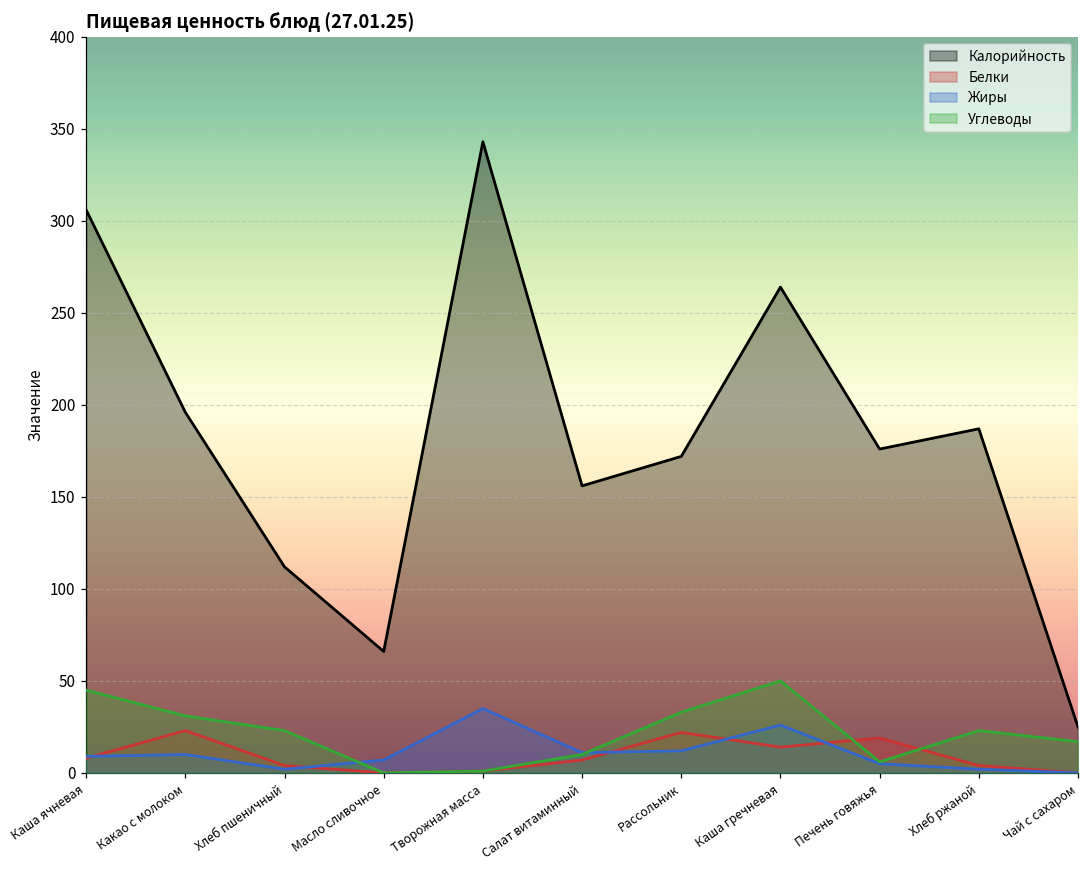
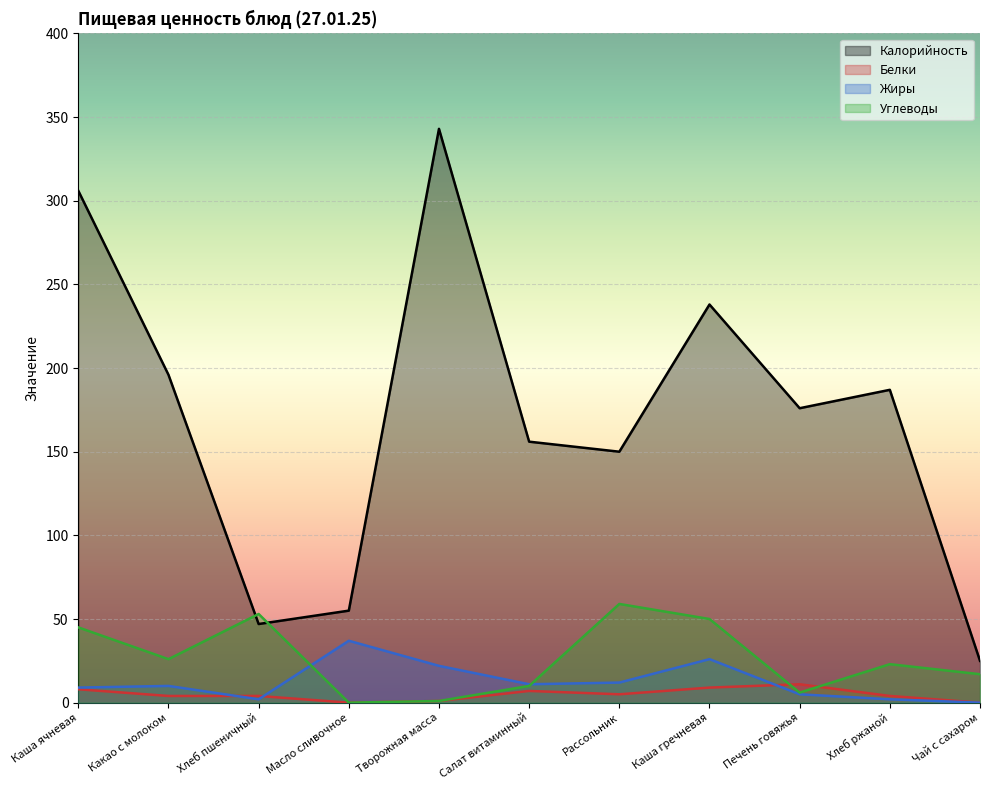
Белки, Какао с молоком: 23 -> 4
Углеводы, Какао с молоком: 31 -> 26
Калорийность, Хлеб пшеничный: 112 -> 47
Углеводы, Хлеб пшеничный: 23 -> 53
Калорийность, Масло сливочное: 66 -> 55
Жиры, Масло сливочное: 7 -> 37
Жиры, Творожная масса: 35 -> 22
Калорийность, Рассольник: 172 -> 150
Белки, Рассольник: 22 -> 5
Углеводы, Рассольник: 33 -> 59
Калорийность, Каша гречневая: 264 -> 238
Белки, Каша гречневая: 14 -> 9
Белки, Печень говяжья: 19 -> 11
